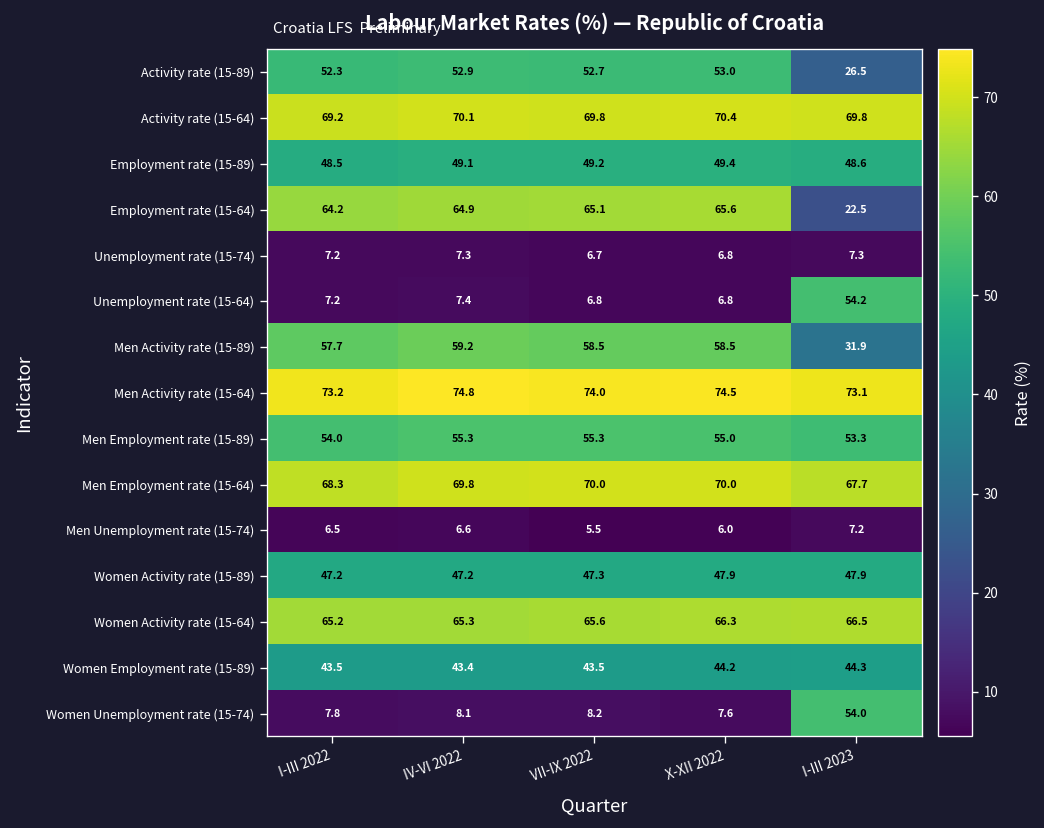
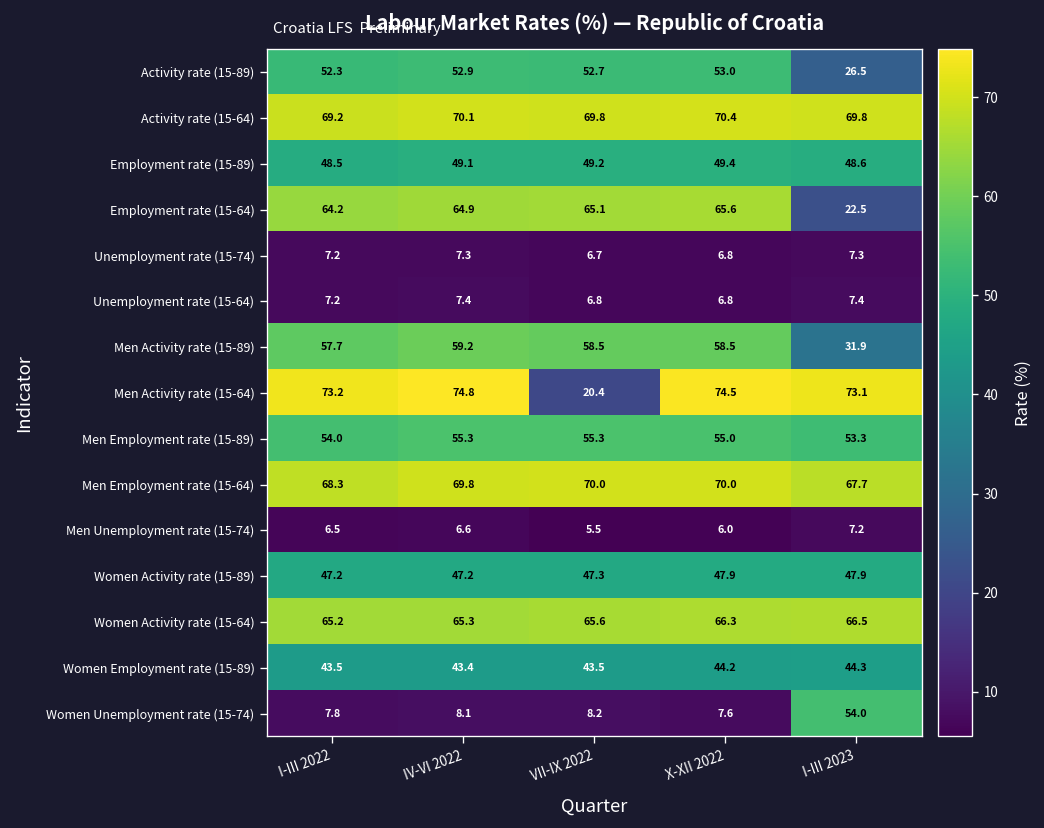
Unemployment rate (15-64), I-III 2023: 54.2 -> 7.4
Men Activity rate (15-64), VII-IX 2022: 74.0 -> 20.4
